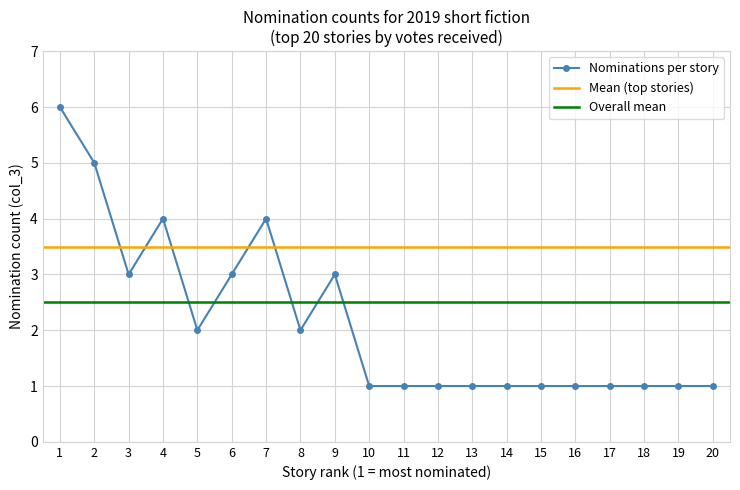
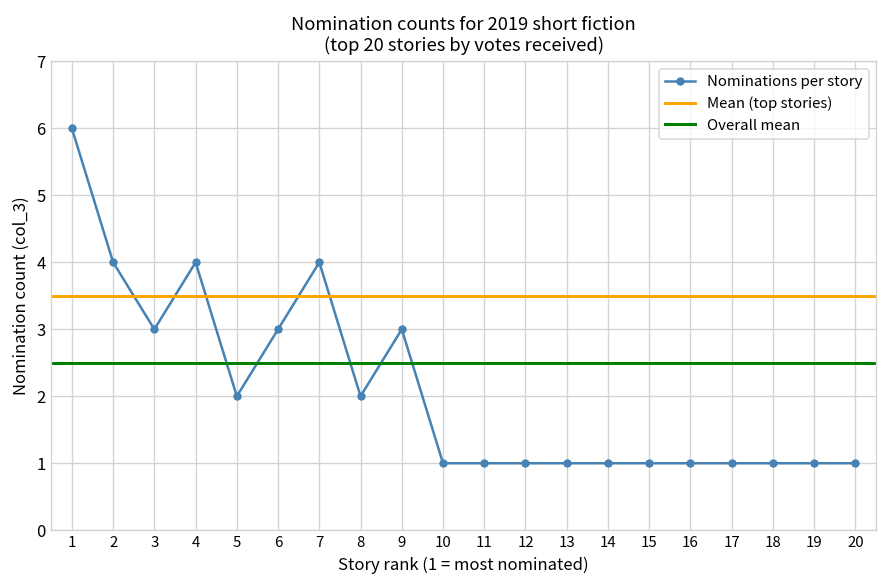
2: 5 -> 4
